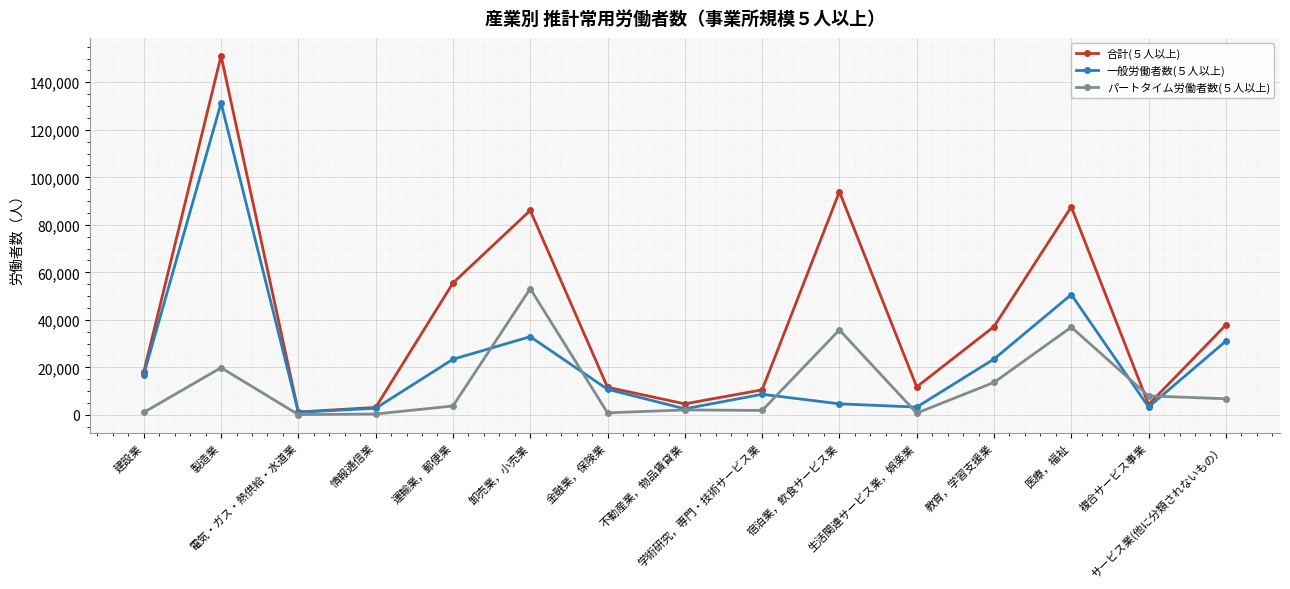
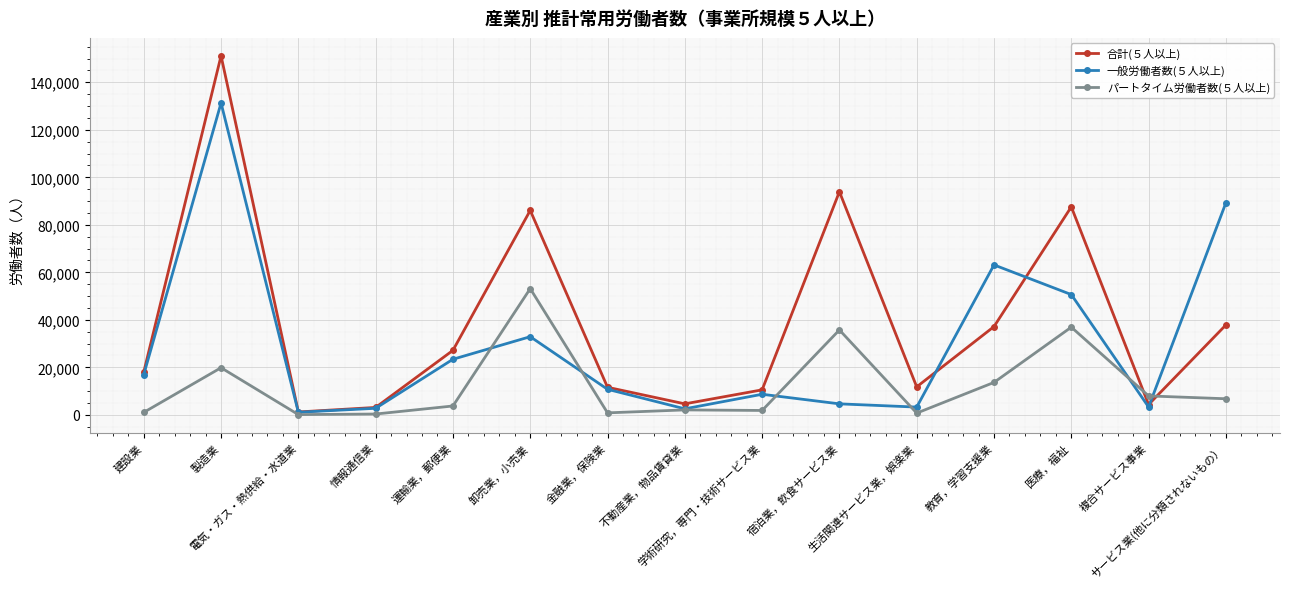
合計(５人以上), 運輸業，郵便業: 56,000 -> 27,000
一般労働者数(５人以上), 教育，学習支援業: 24,000 -> 63,000
一般労働者数(５人以上), サービス業(他に分類されないもの）: 31,000 -> 89,000
